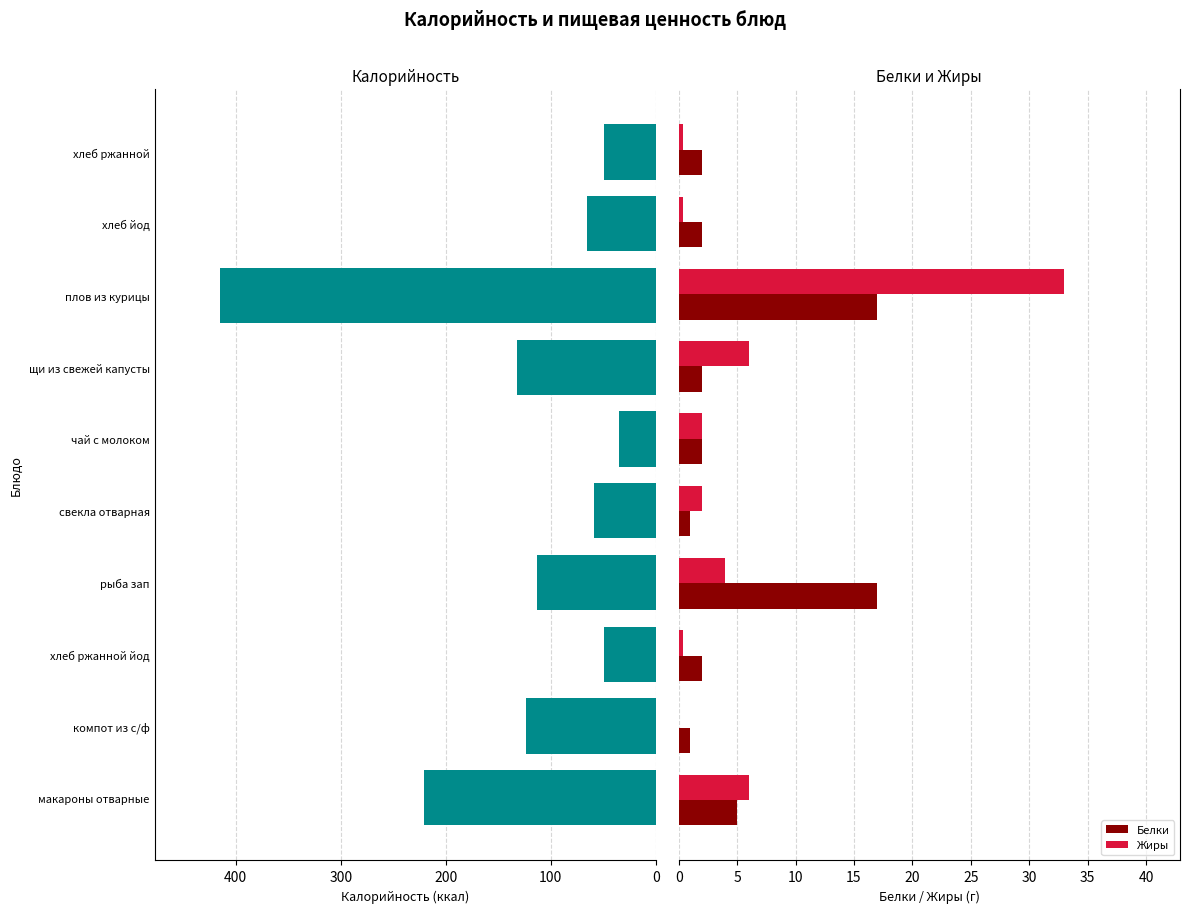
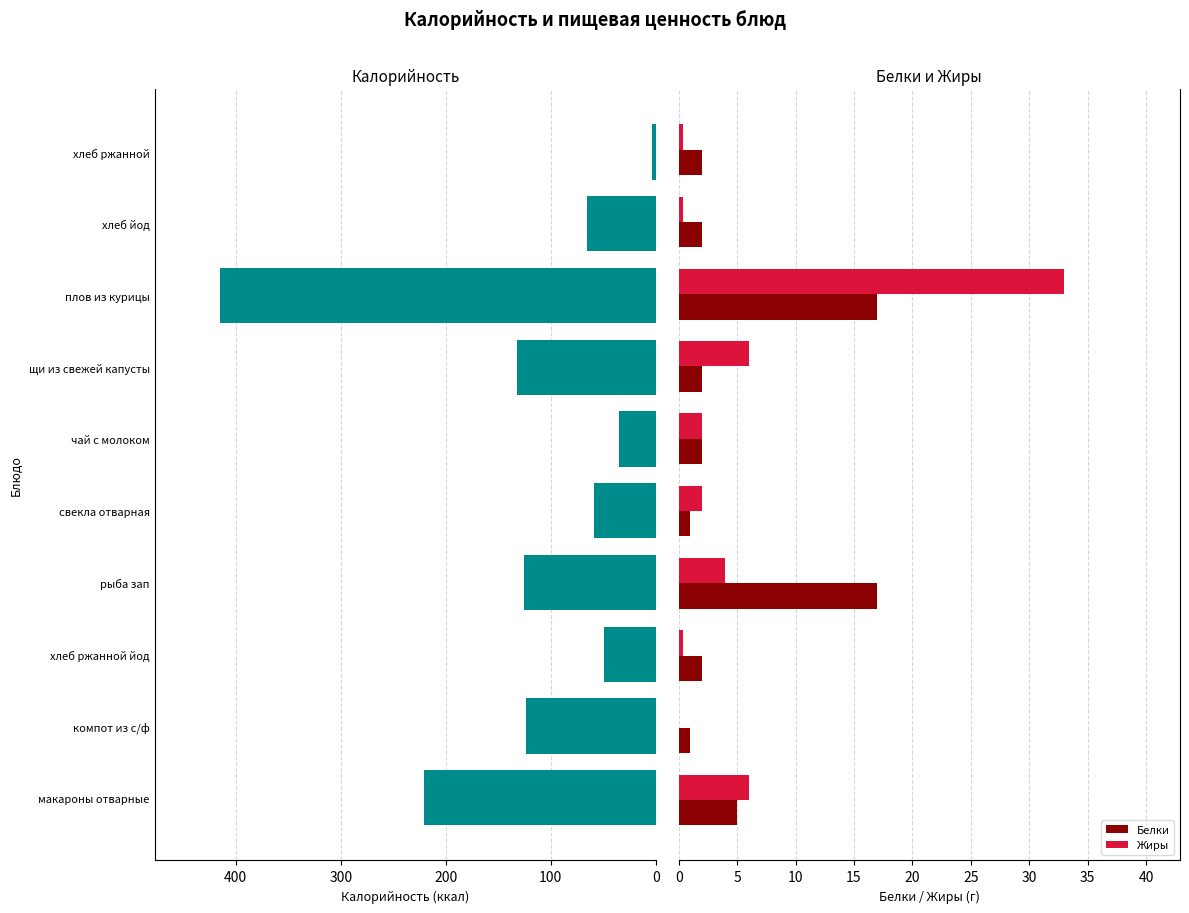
Калорийность, хлеб ржанной: 50 -> 4
Калорийность, рыба зап: 113 -> 126
